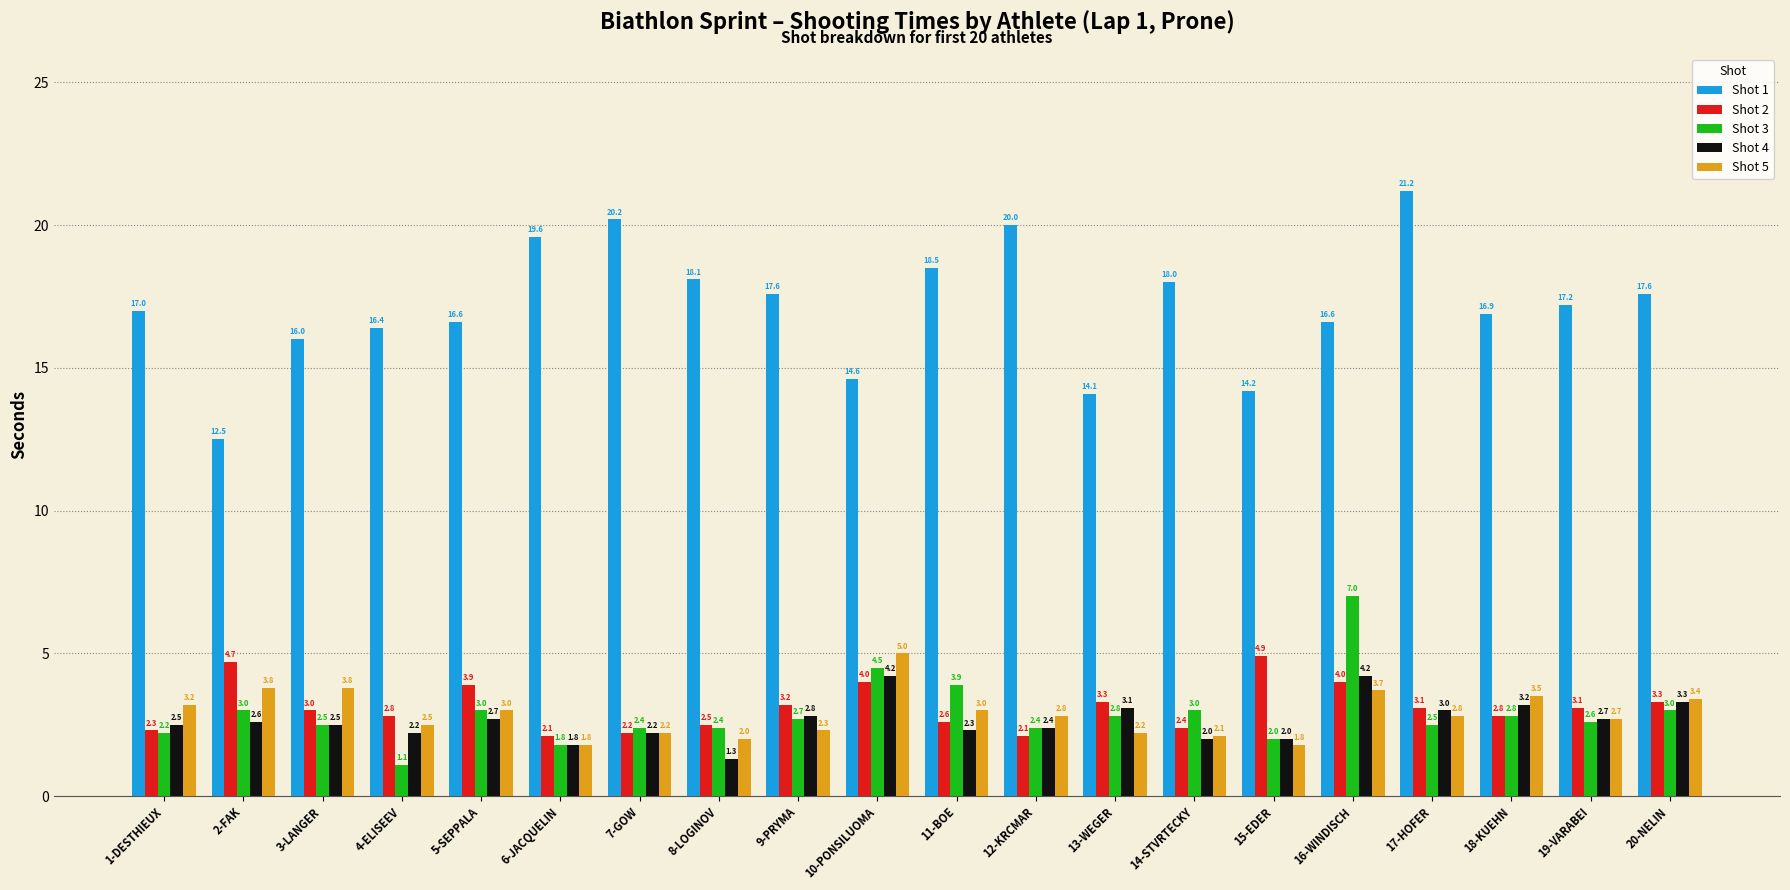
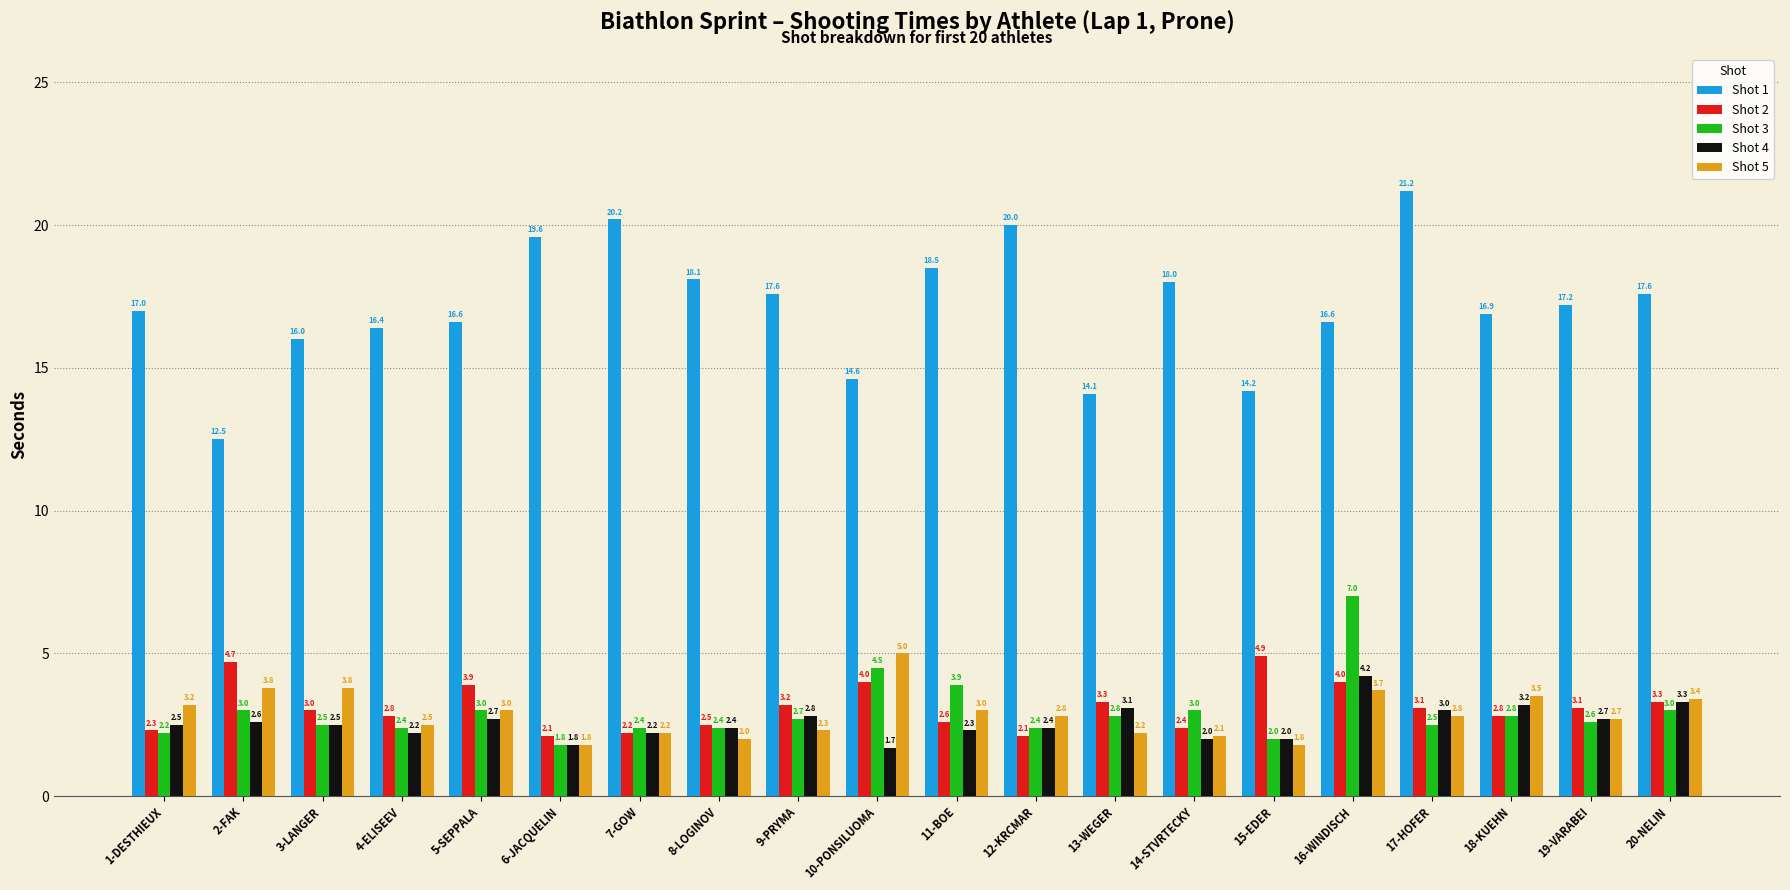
Shot 3, 4-ELISEEV: 1.1 -> 2.4
Shot 4, 8-LOGINOV: 1.3 -> 2.4
Shot 4, 10-PONSILUOMA: 4.2 -> 1.7
